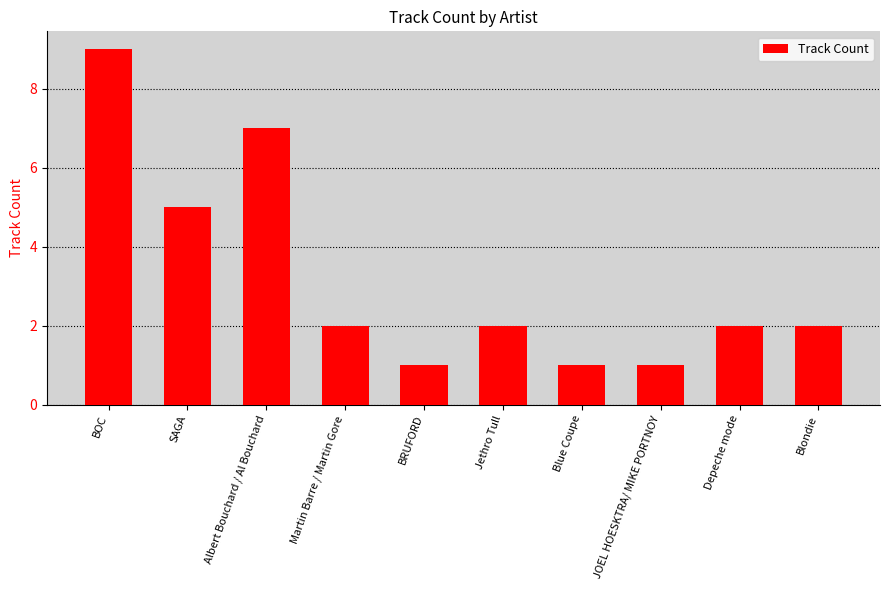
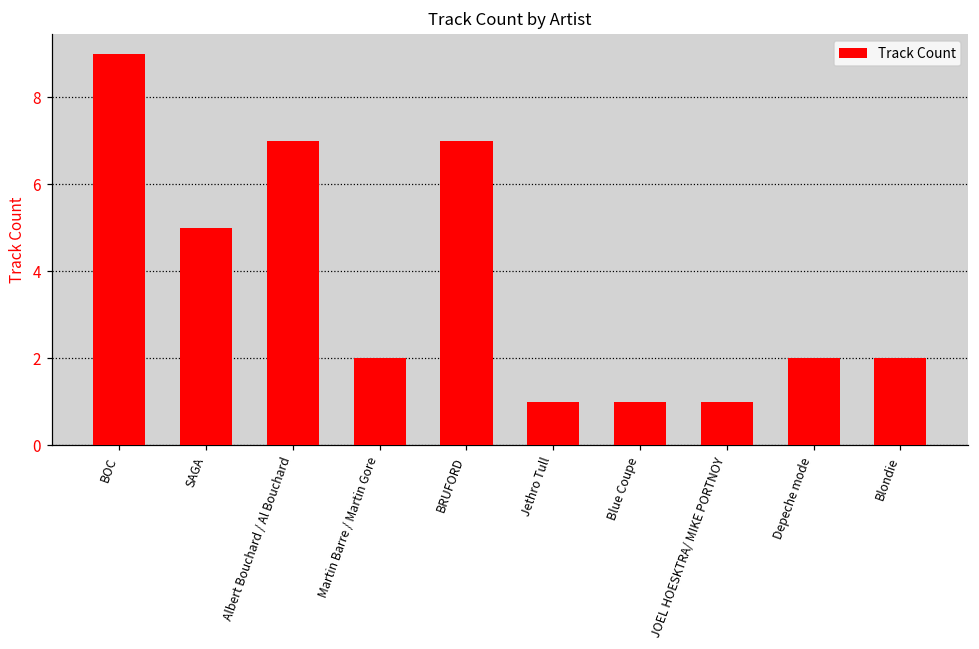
BRUFORD: 1 -> 7
Jethro Tull: 2 -> 1
